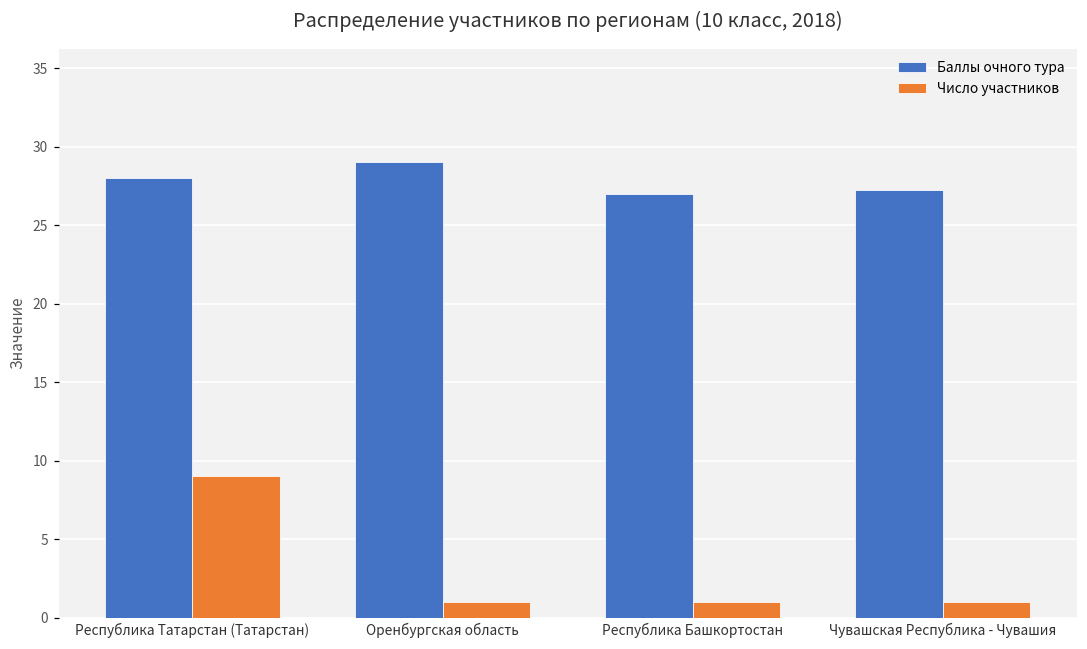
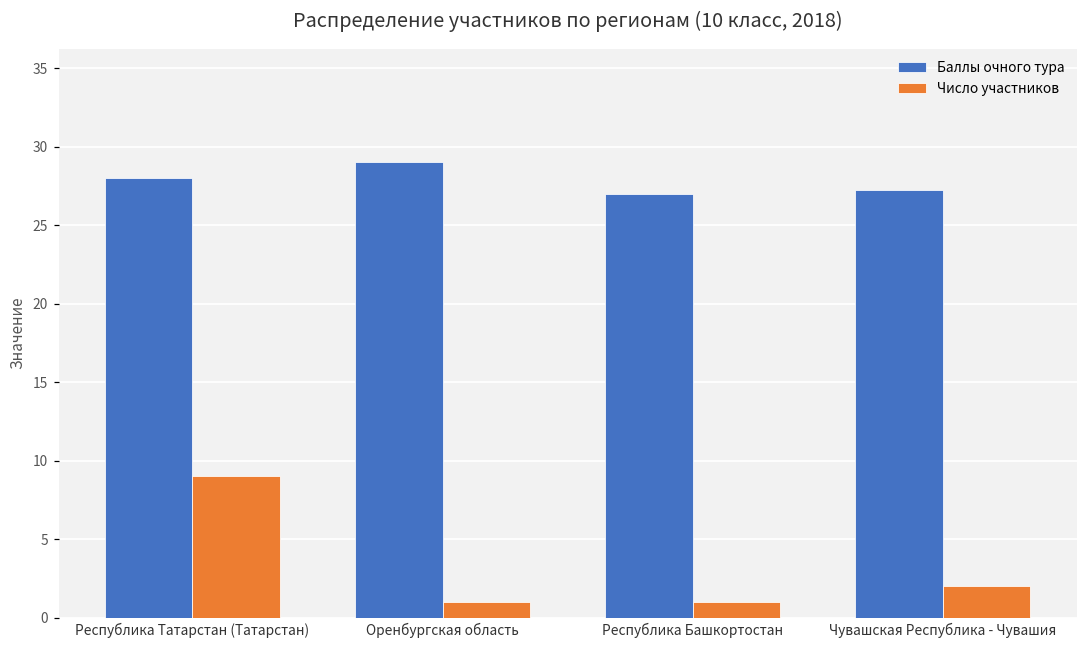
Число участников, Чувашская Республика - Чувашия: 1 -> 2
